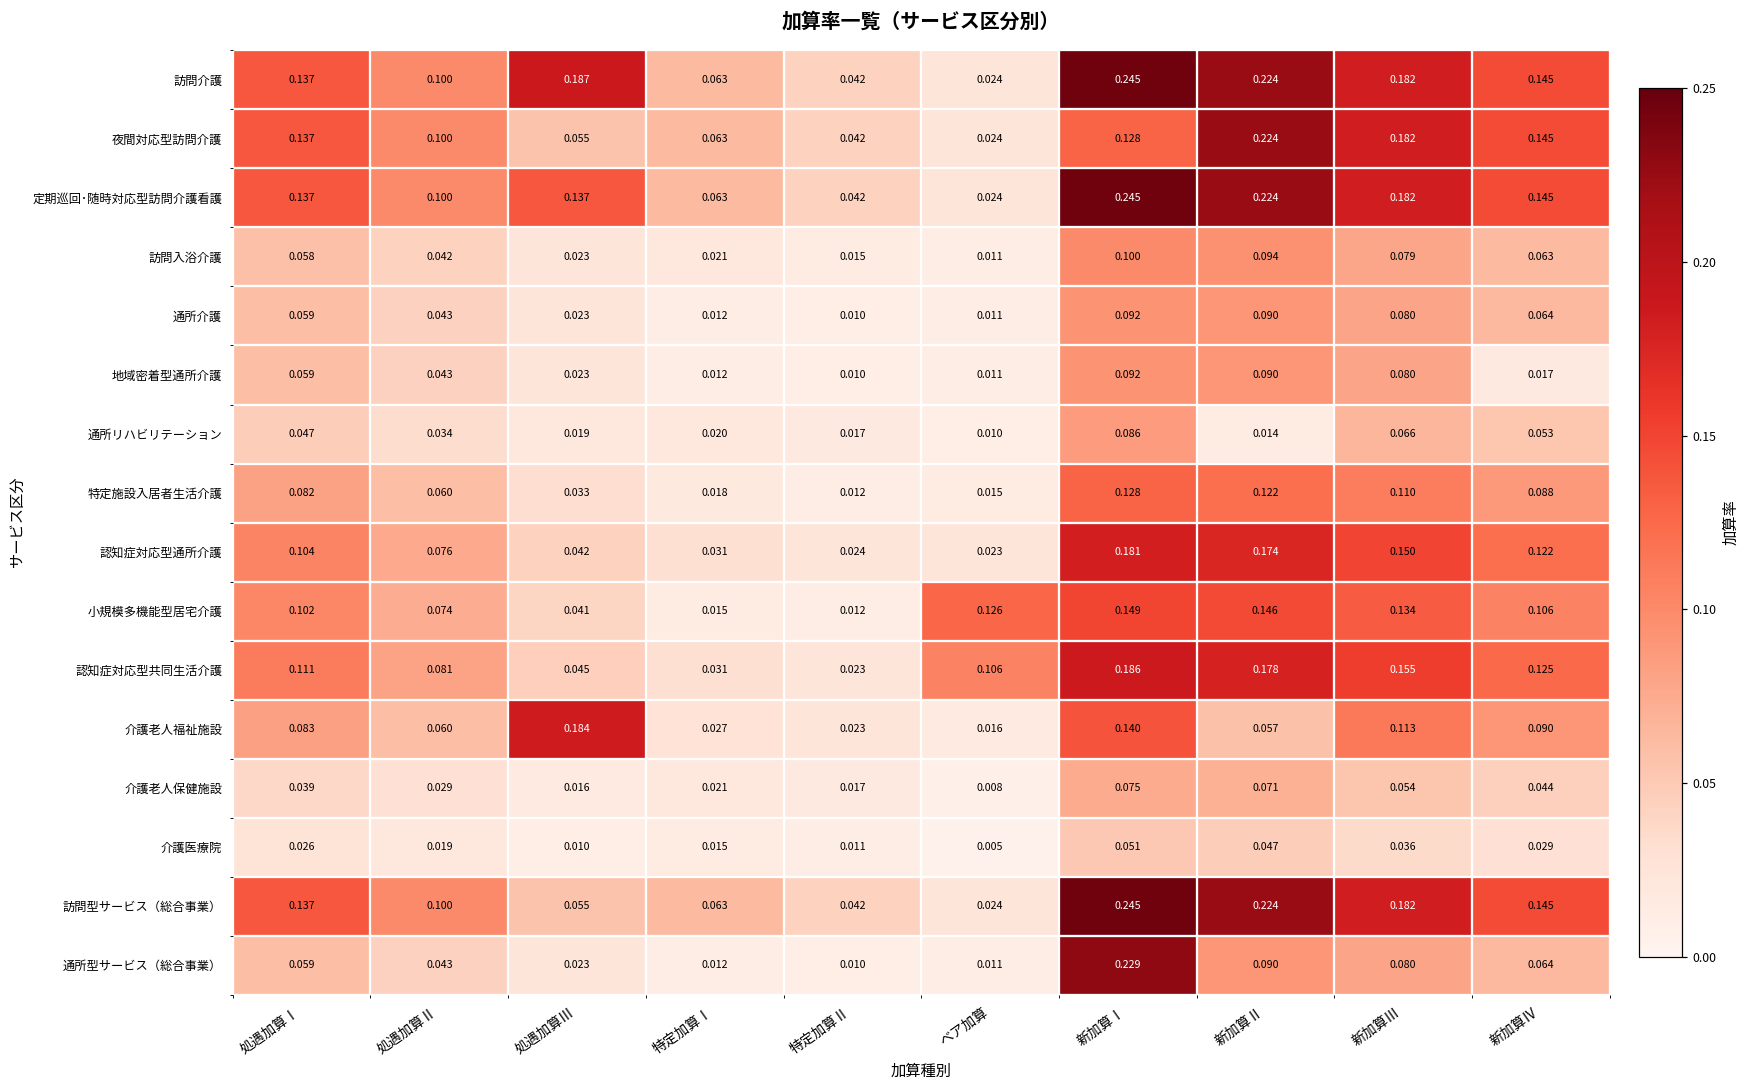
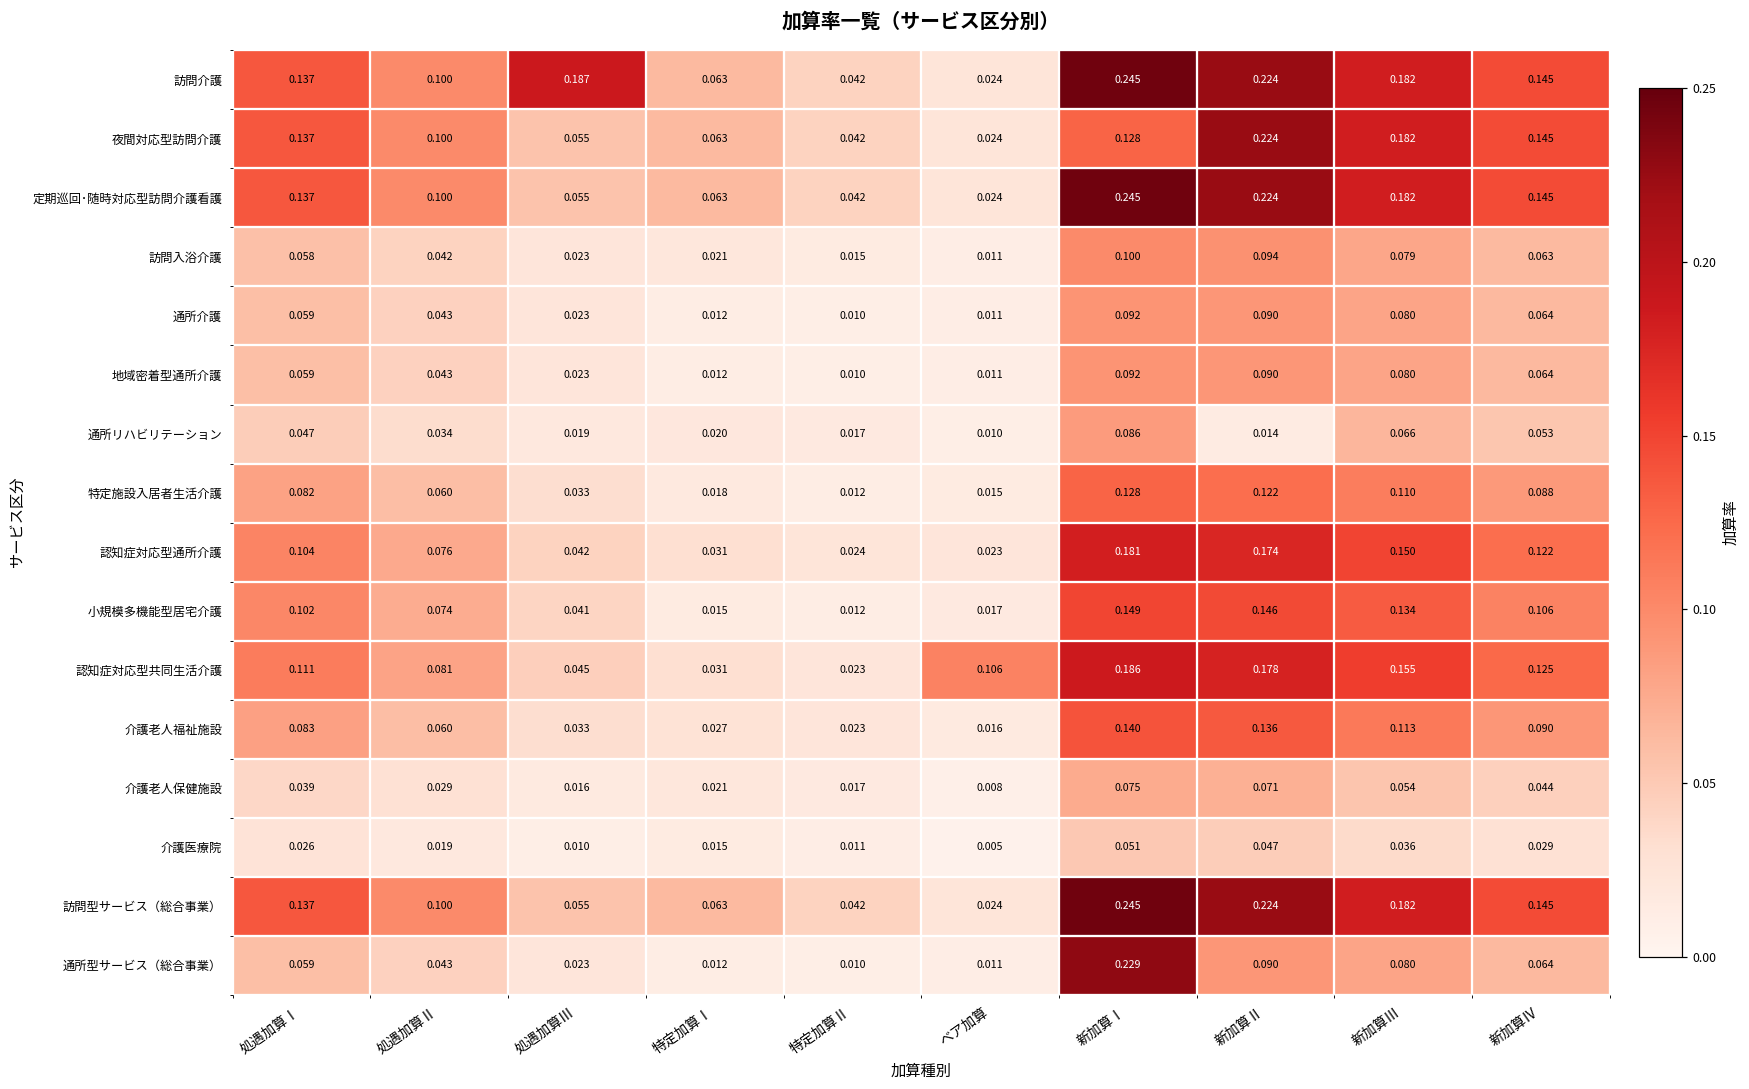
定期巡回･随時対応型訪問介護看護, 処遇加算Ⅲ: 0.137 -> 0.055
地域密着型通所介護, 新加算Ⅳ: 0.017 -> 0.064
小規模多機能型居宅介護, ベア加算: 0.126 -> 0.017
介護老人福祉施設, 処遇加算Ⅲ: 0.184 -> 0.033
介護老人福祉施設, 新加算Ⅱ: 0.057 -> 0.136
